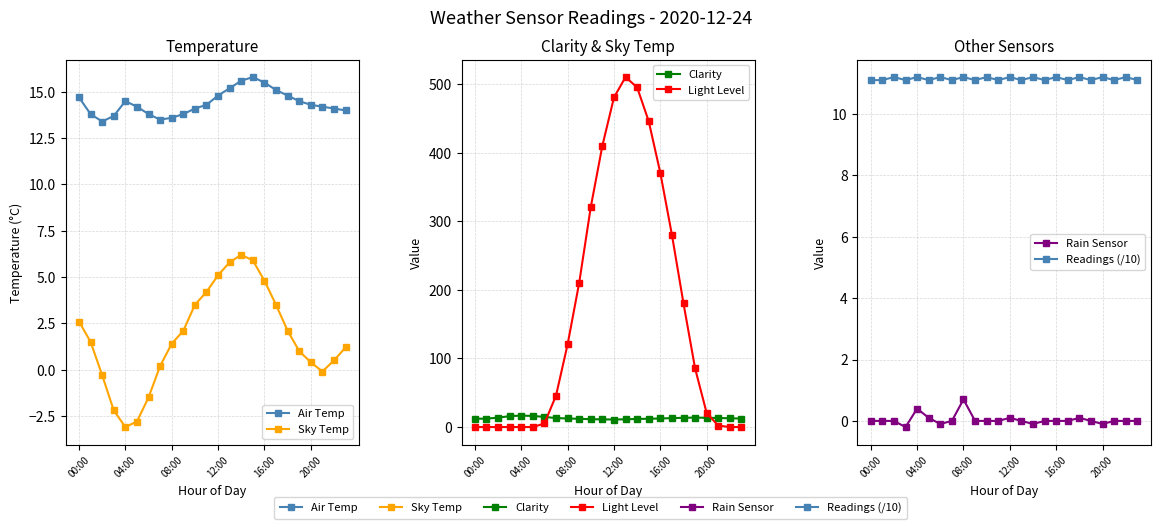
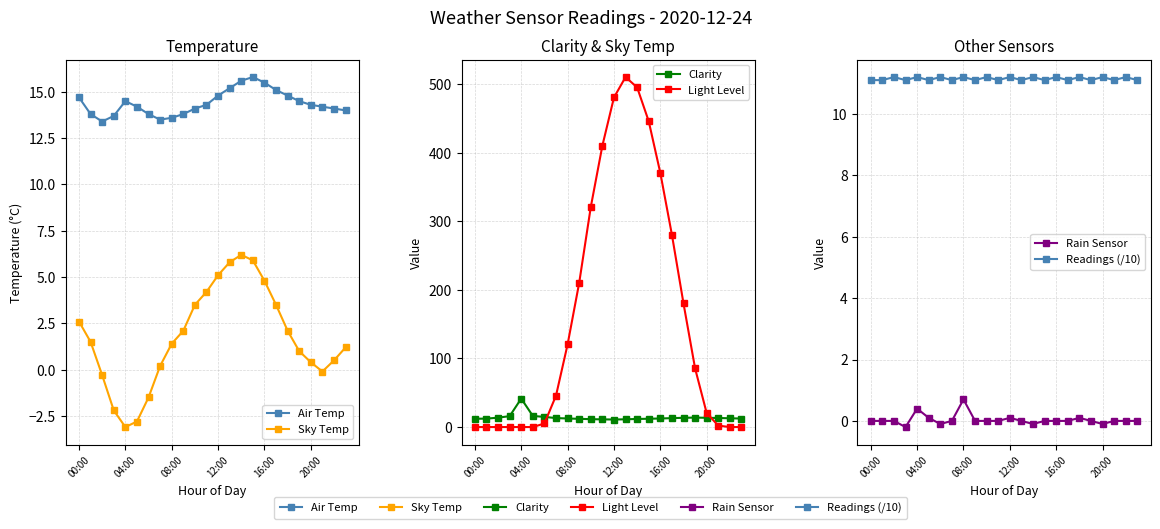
Clarity & Sky Temp, Clarity, 04:00: 20 -> 40
